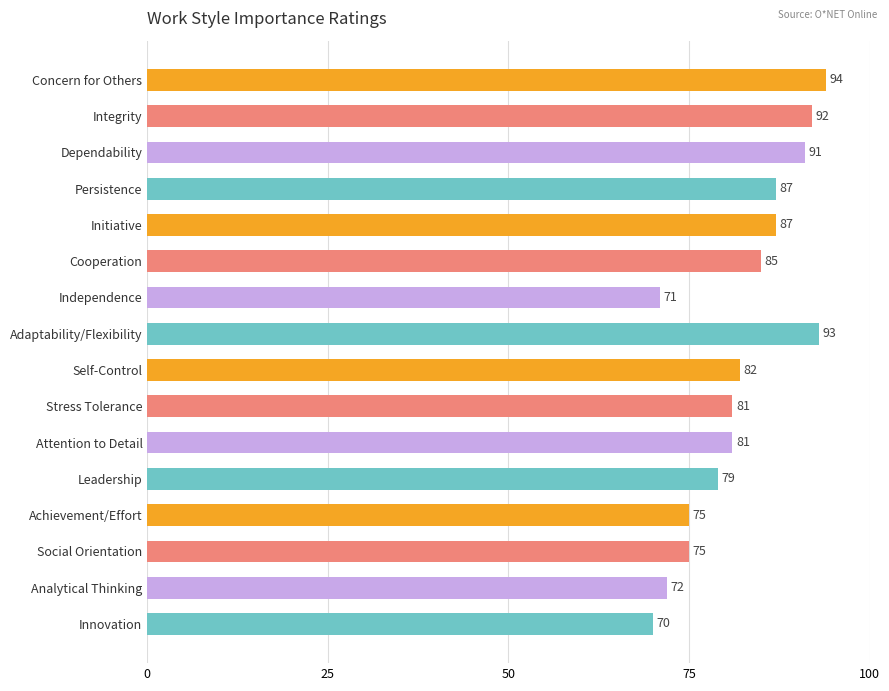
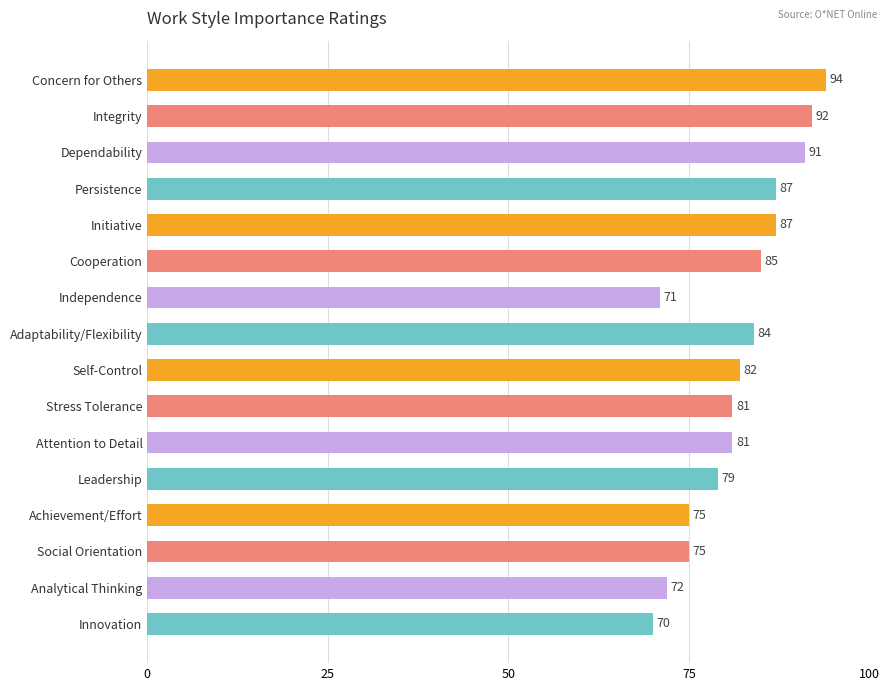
Adaptability/Flexibility: 93 -> 84
